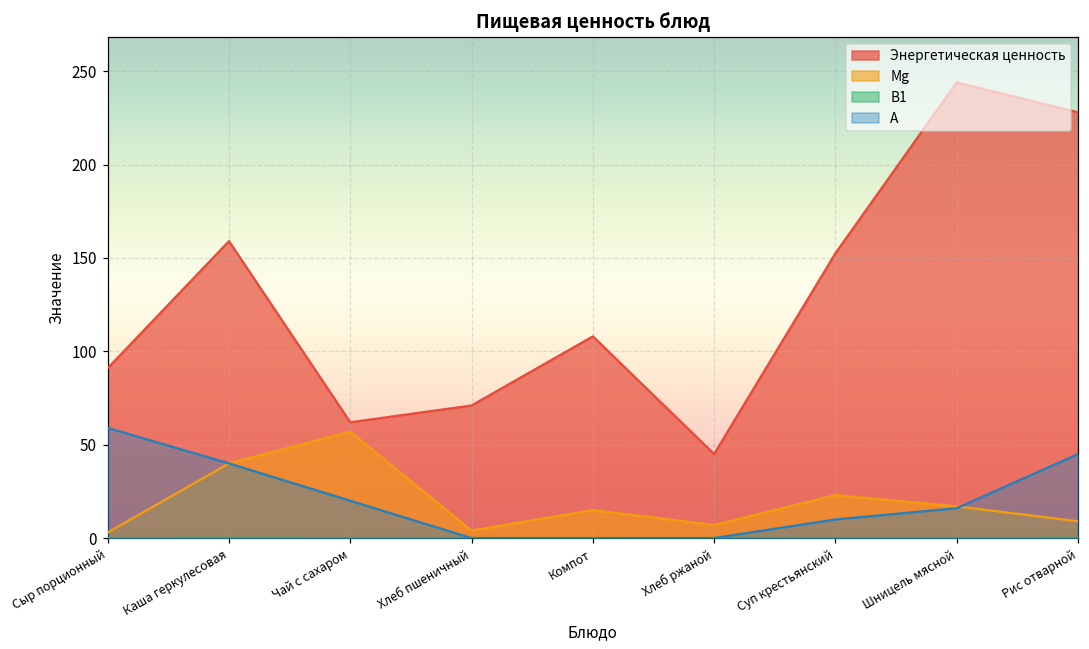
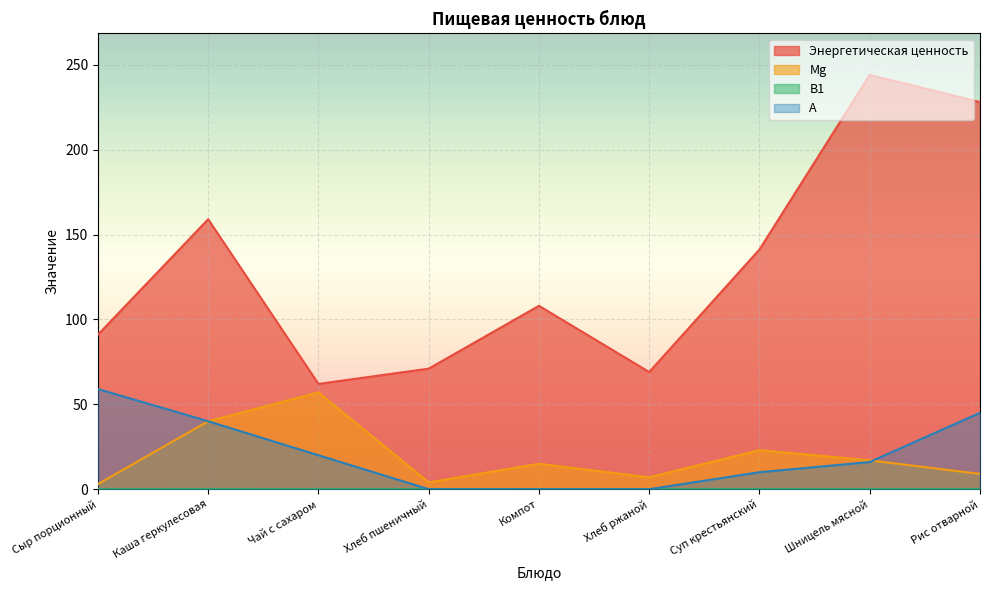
Энергетическая ценность, Хлеб ржаной: 45 -> 69
Энергетическая ценность, Суп крестьянский: 153 -> 141
